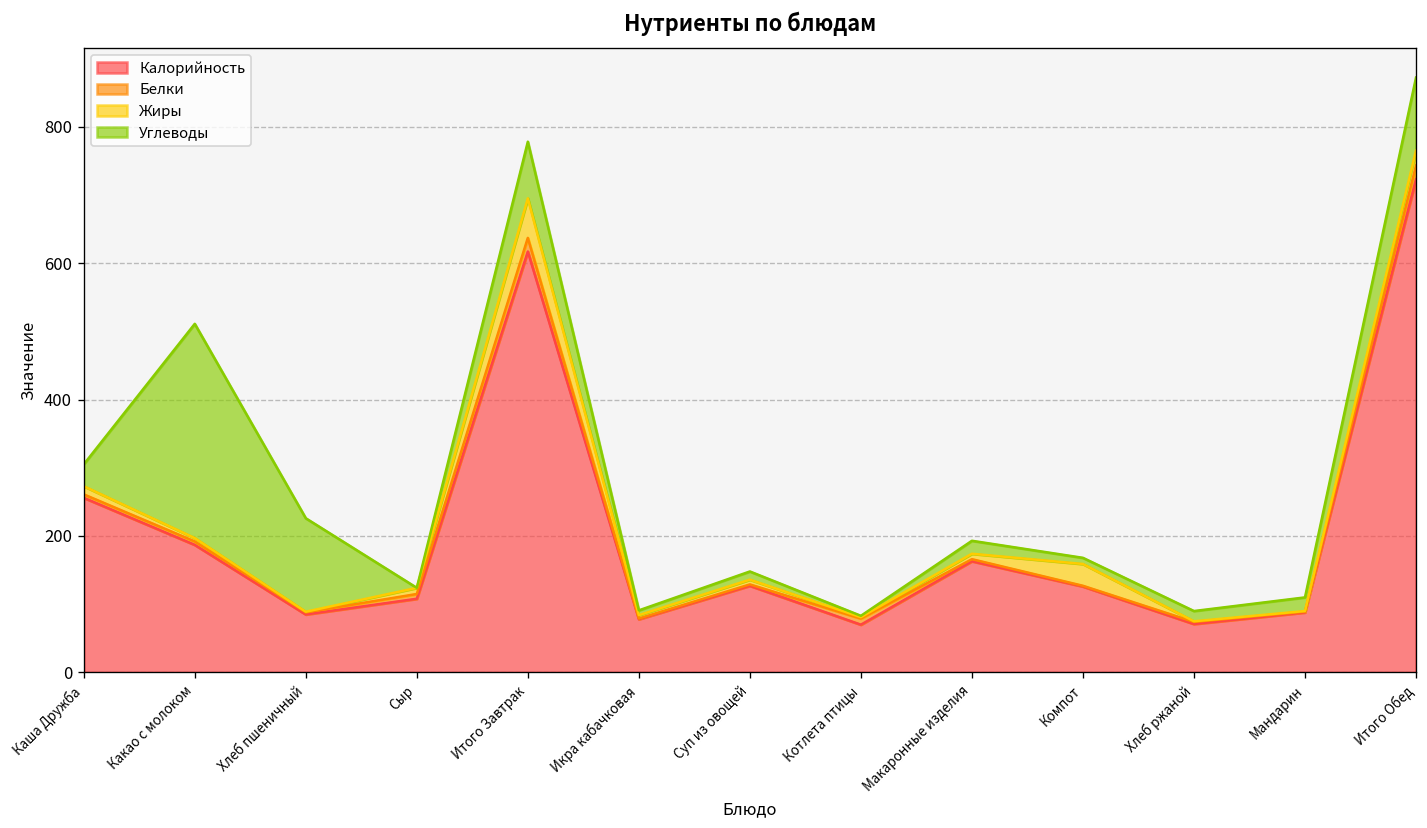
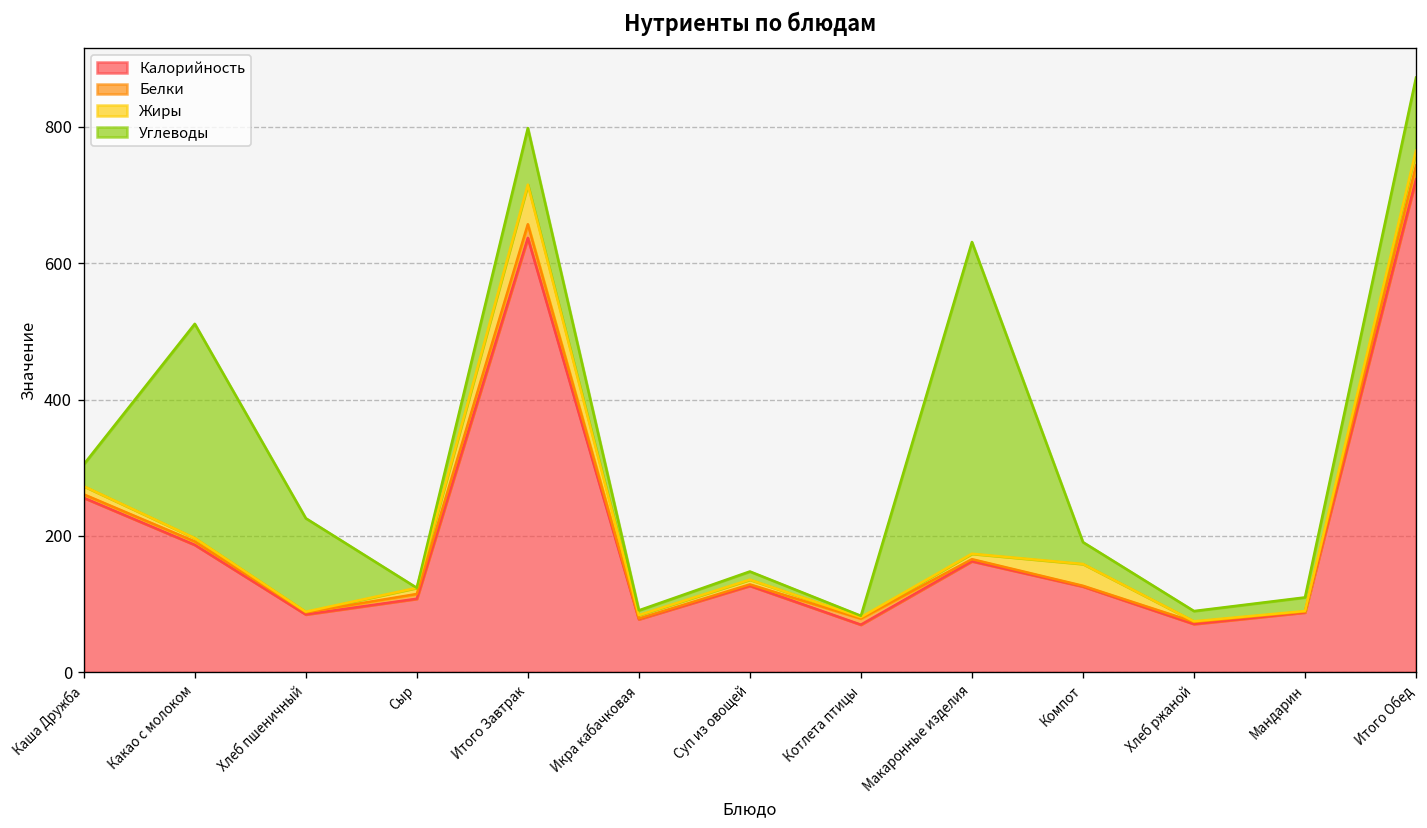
Калорийность, Итого Завтрак: 620 -> 640
Углеводы, Макаронные изделия: 20 -> 460
Углеводы, Компот: 10 -> 30
